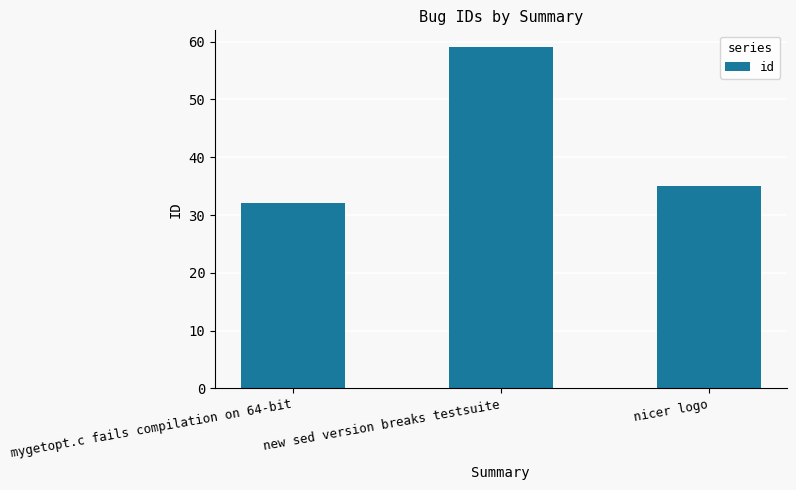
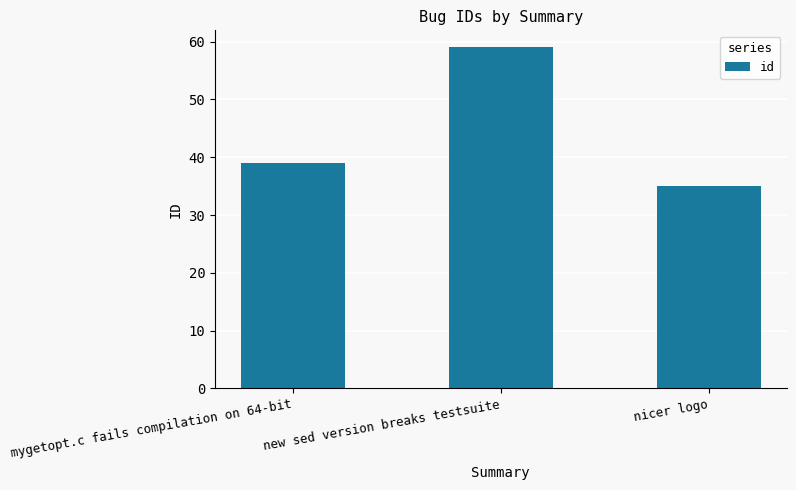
mygetopt.c fails compilation on 64-bit: 32 -> 39
